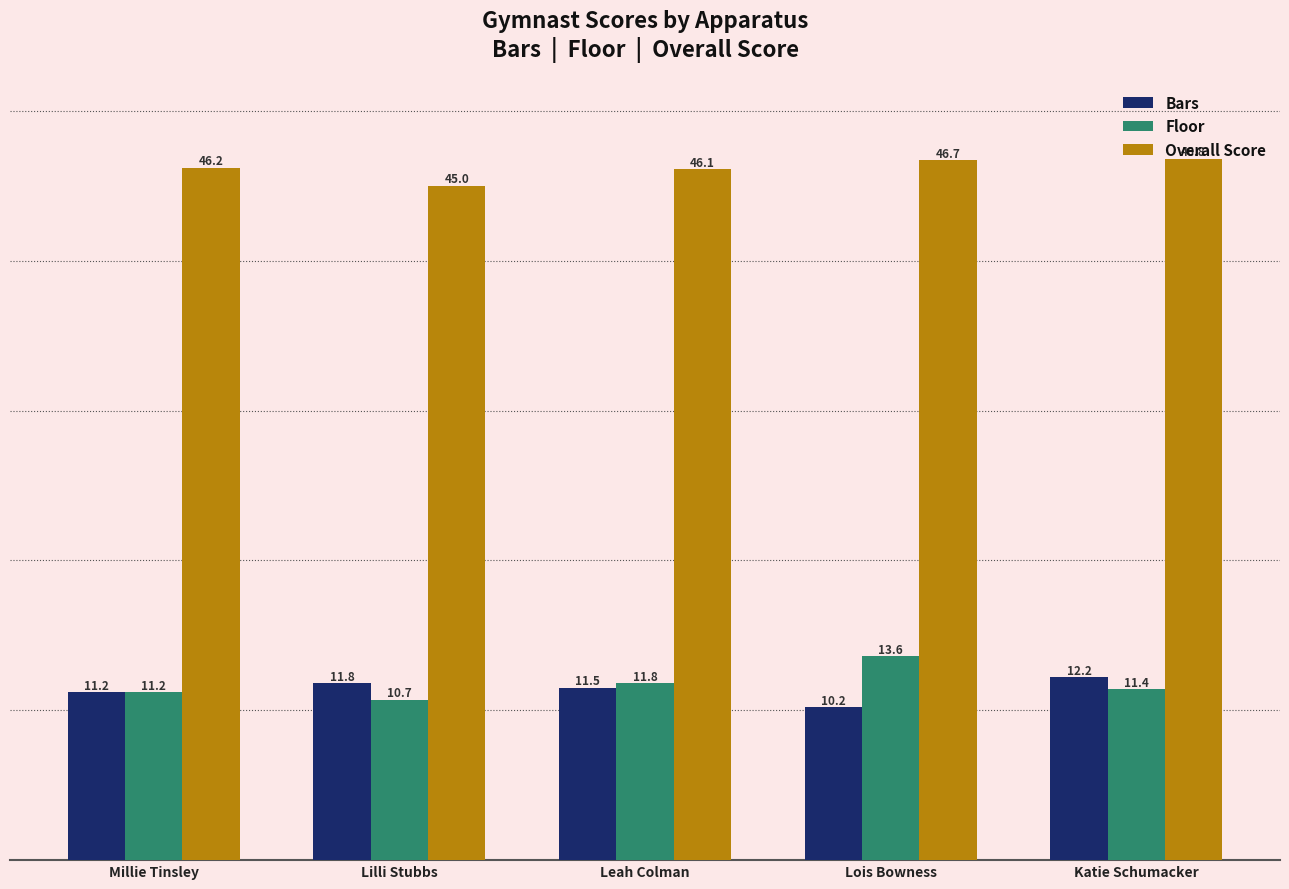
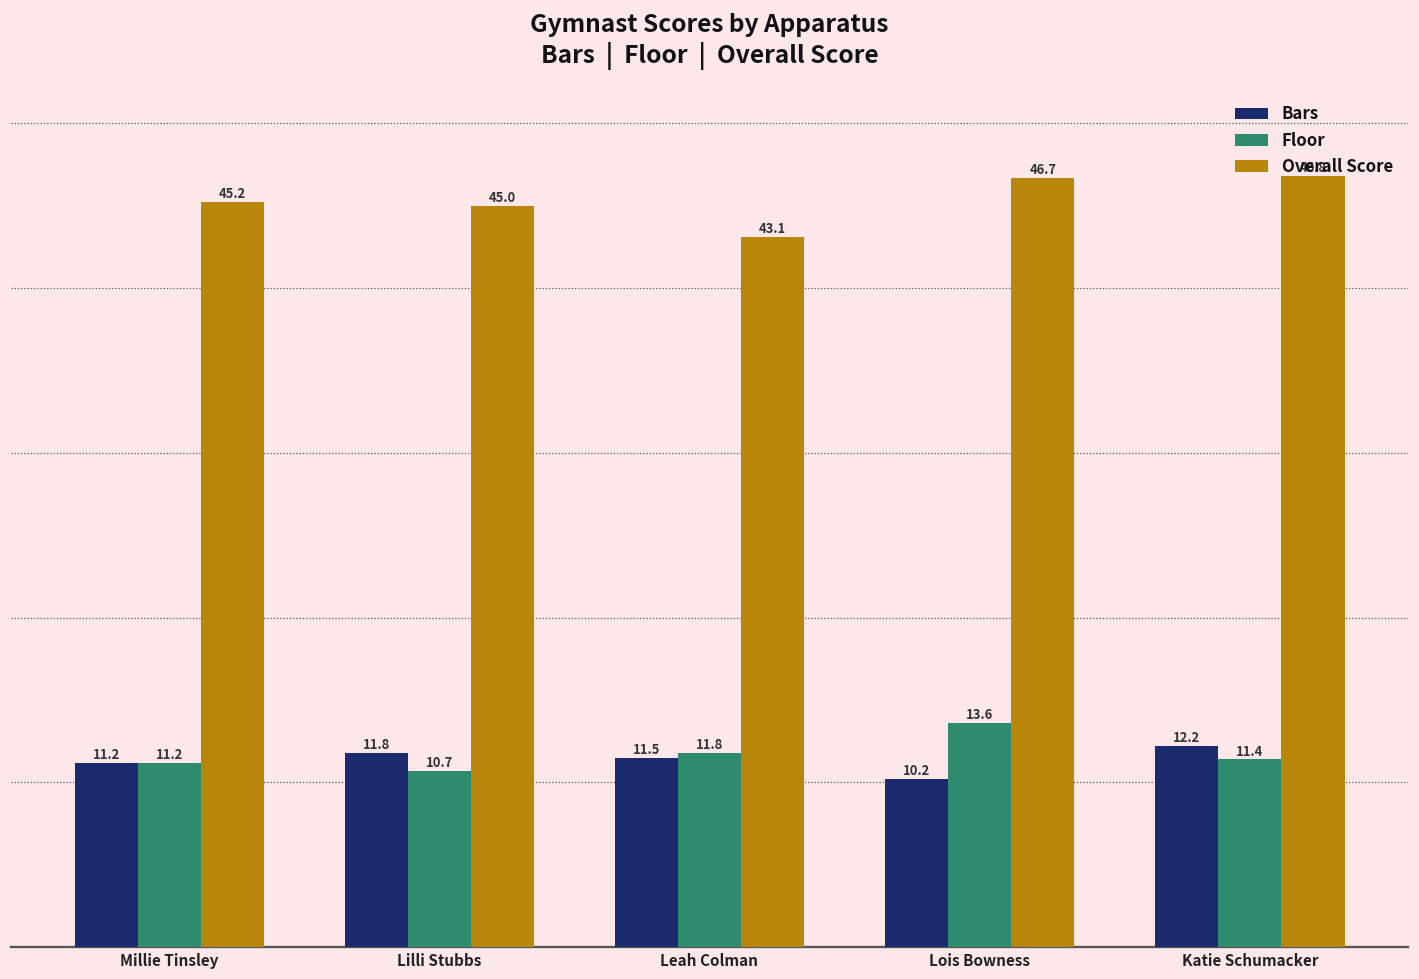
Overall Score, Millie Tinsley: 46.2 -> 45.2
Overall Score, Leah Colman: 46.1 -> 43.1
